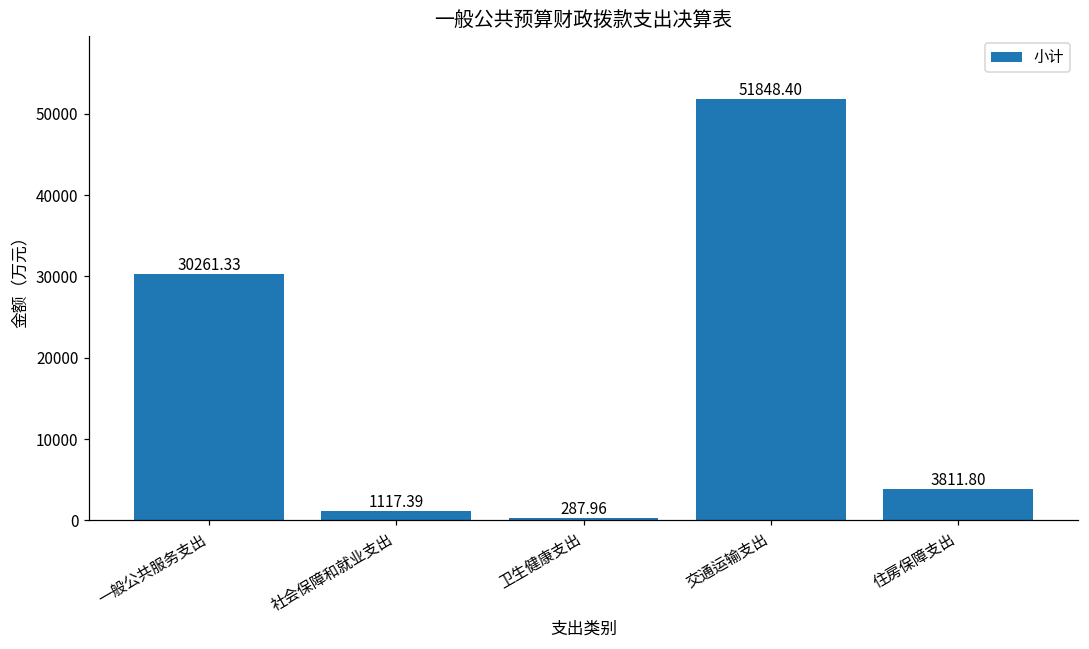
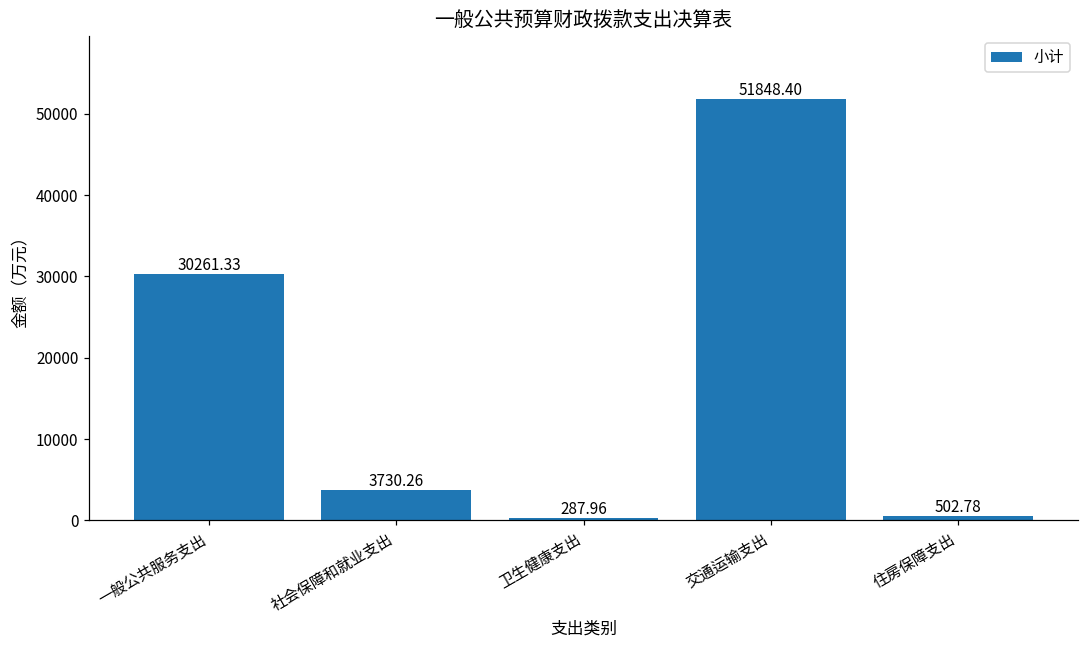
社会保障和就业支出: 1117.39 -> 3730.26
住房保障支出: 3811.80 -> 502.78
